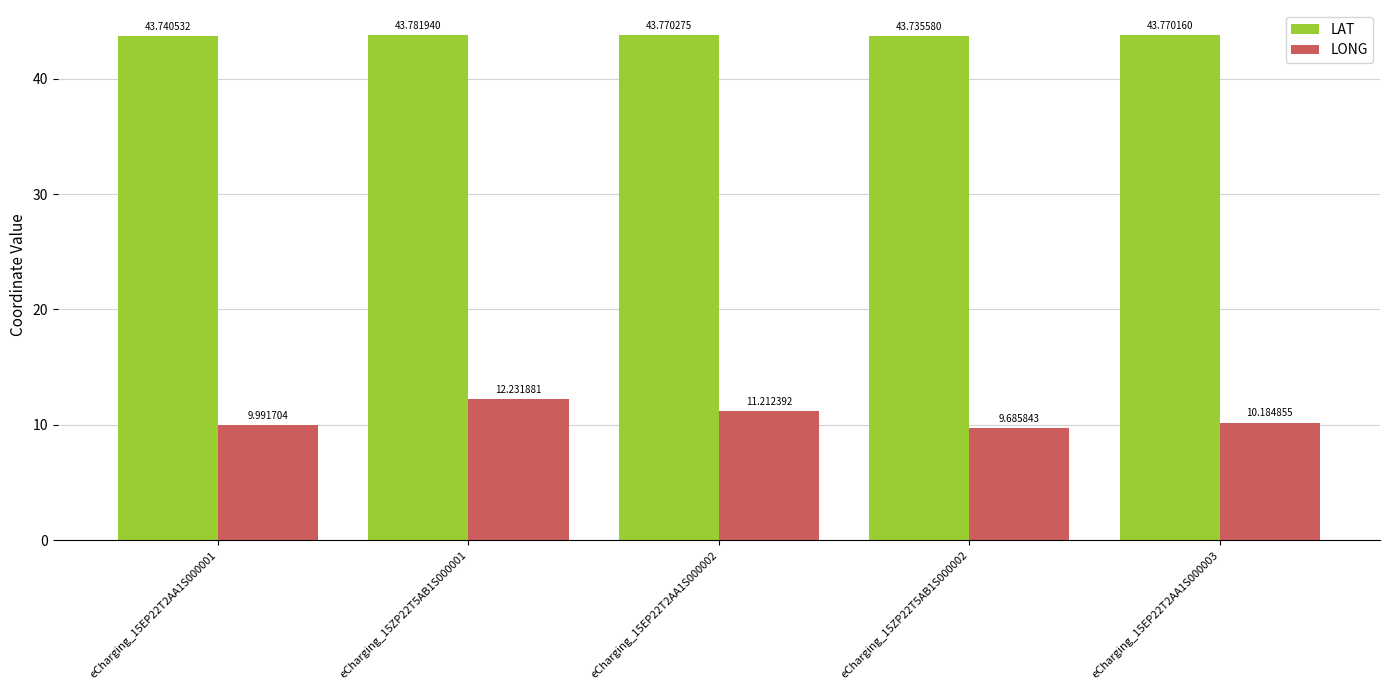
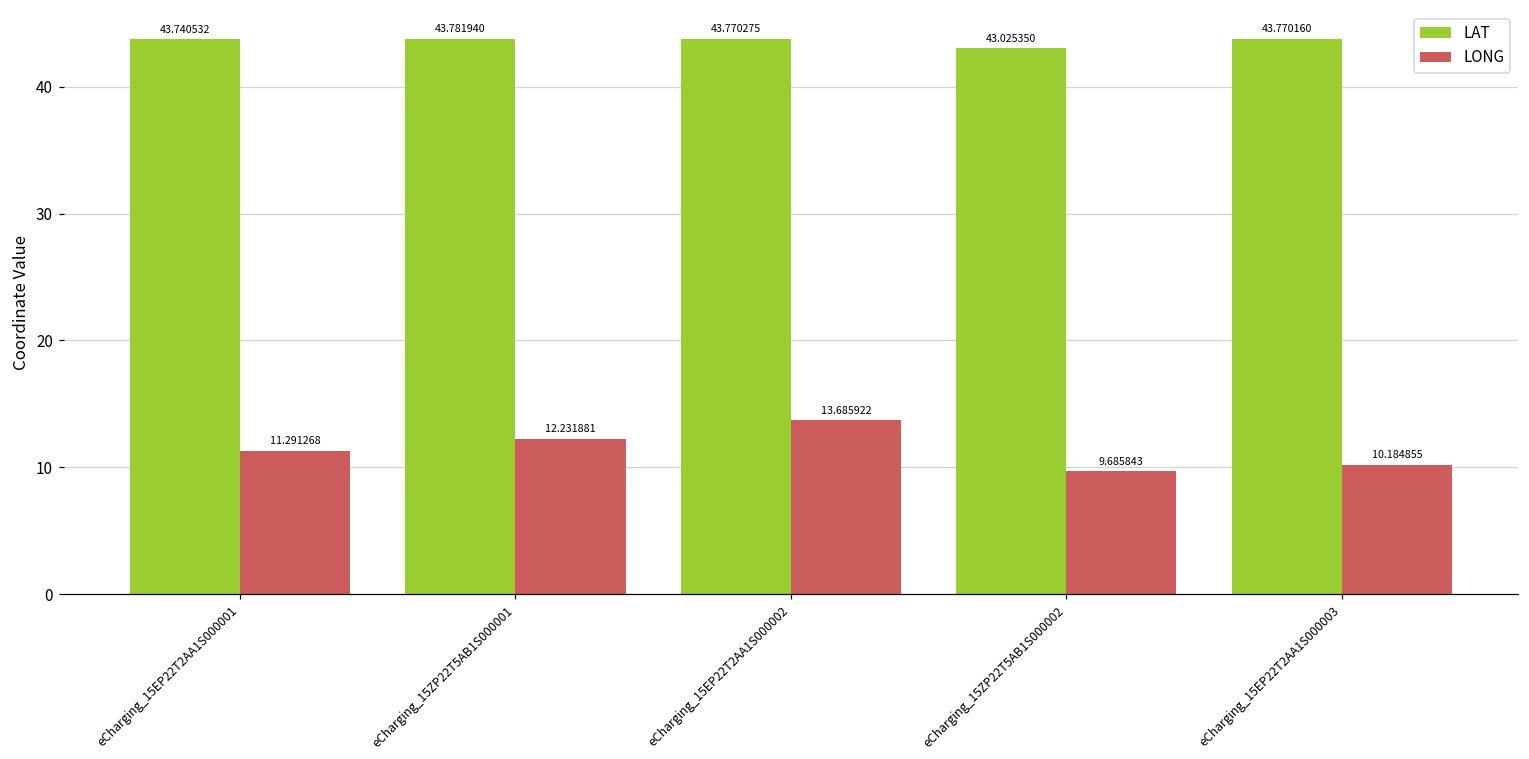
LONG, eCharging_15EP22T2AA1S000001: 9.991704 -> 11.291268
LONG, eCharging_15EP22T2AA1S000002: 11.212392 -> 13.685922
LAT, eCharging_15ZP22T5AB1S000002: 43.735580 -> 43.025350
